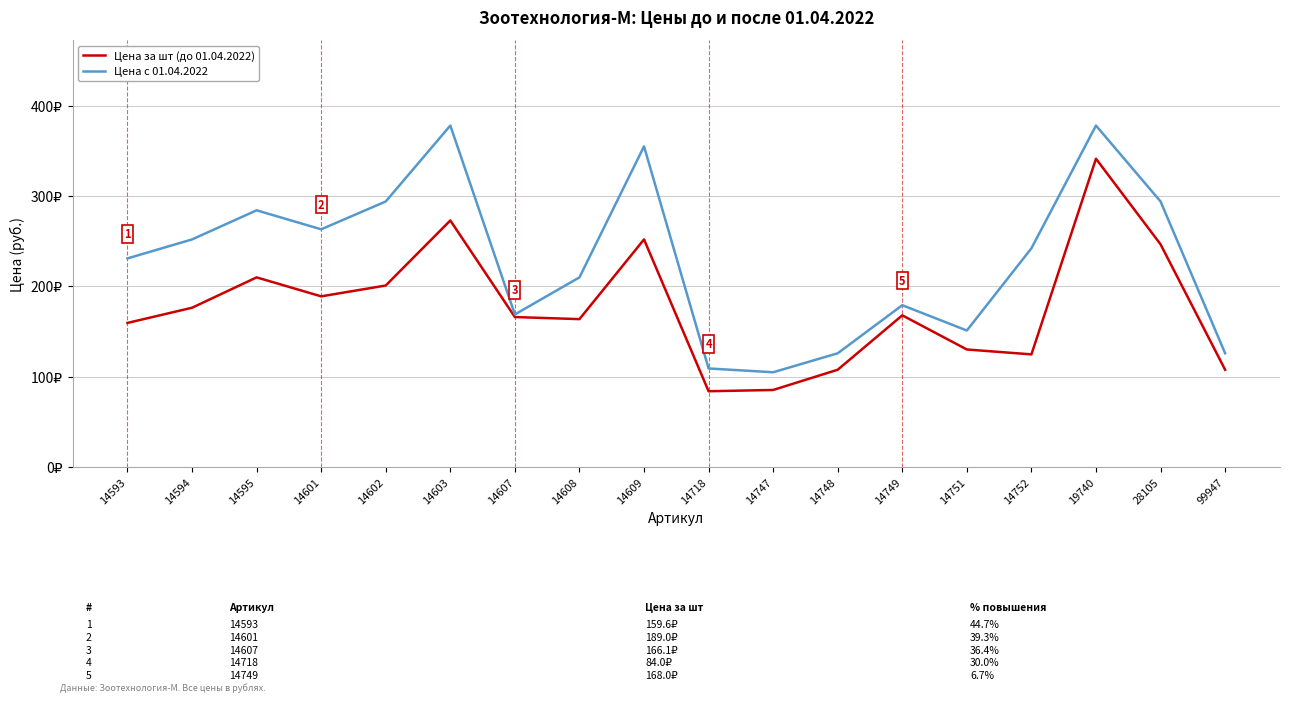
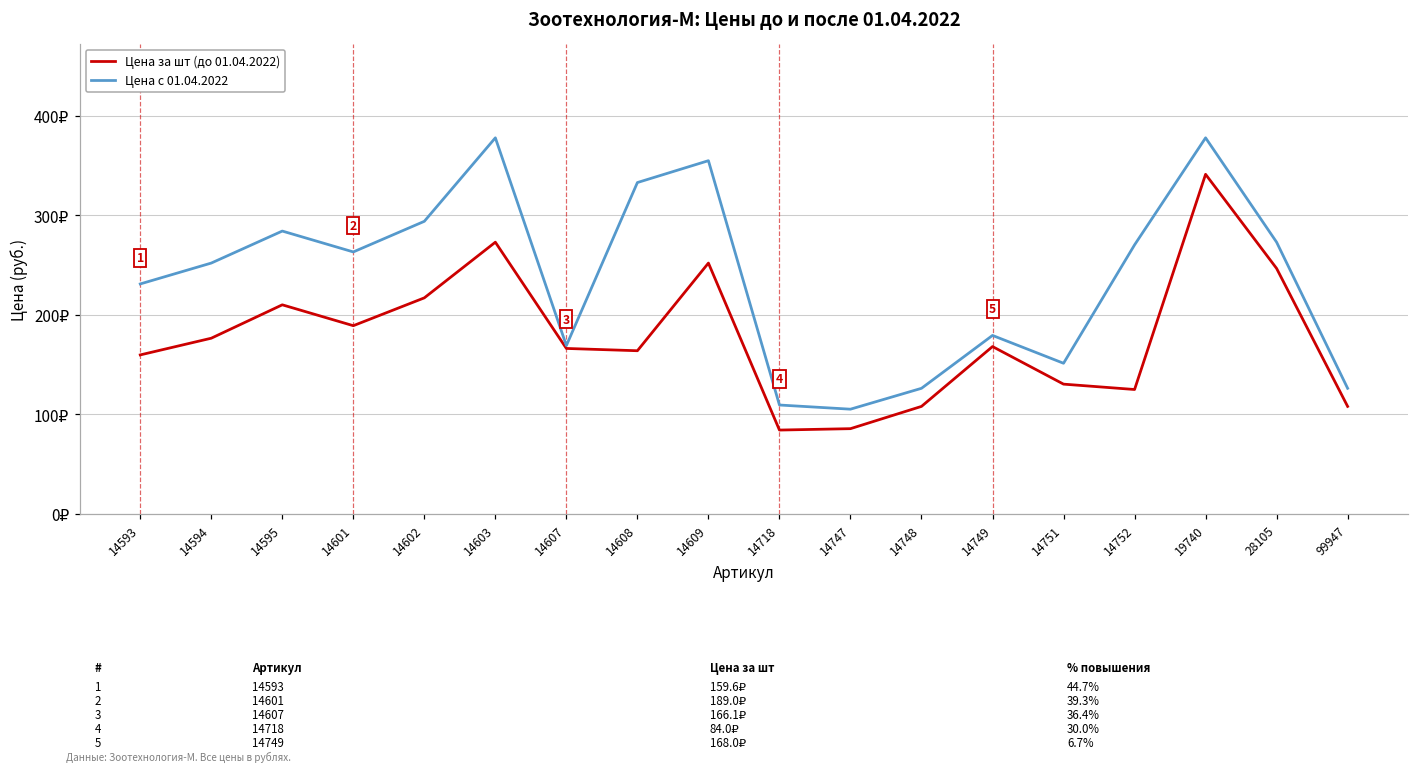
Цена за шт (до 01.04.2022), 14602: 200₽ -> 220₽
Цена с 01.04.2022, 14608: 210₽ -> 330₽
Цена с 01.04.2022, 14752: 240₽ -> 270₽
Цена с 01.04.2022, 28105: 290₽ -> 270₽
